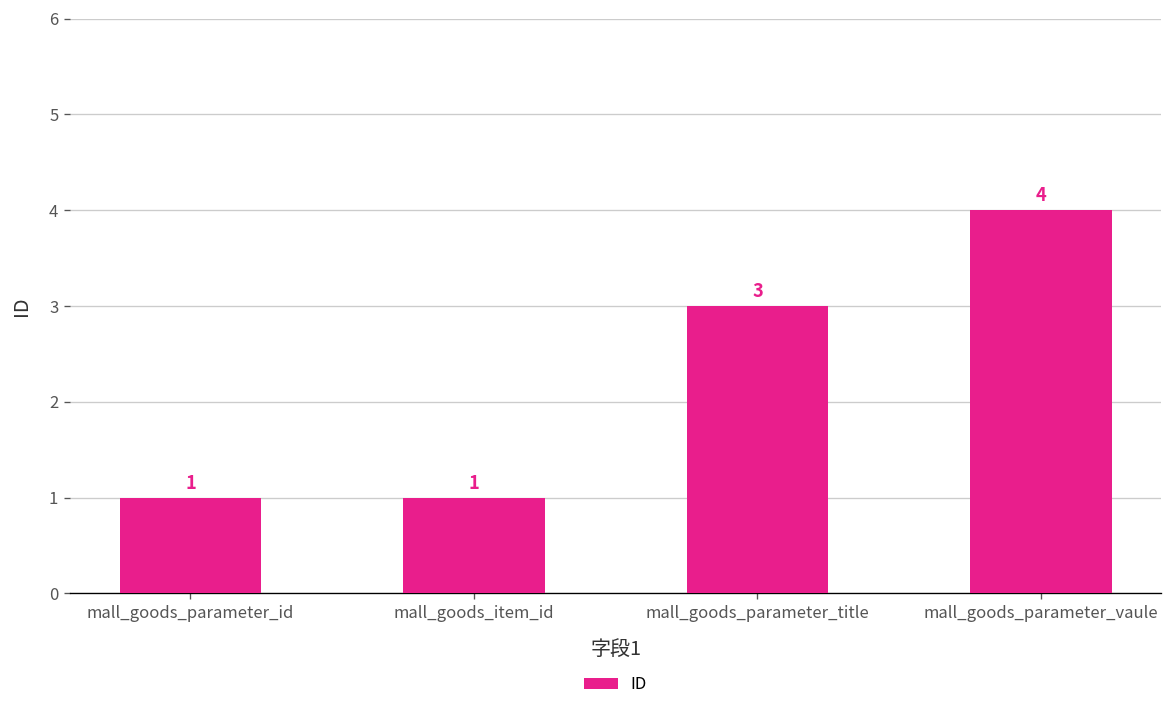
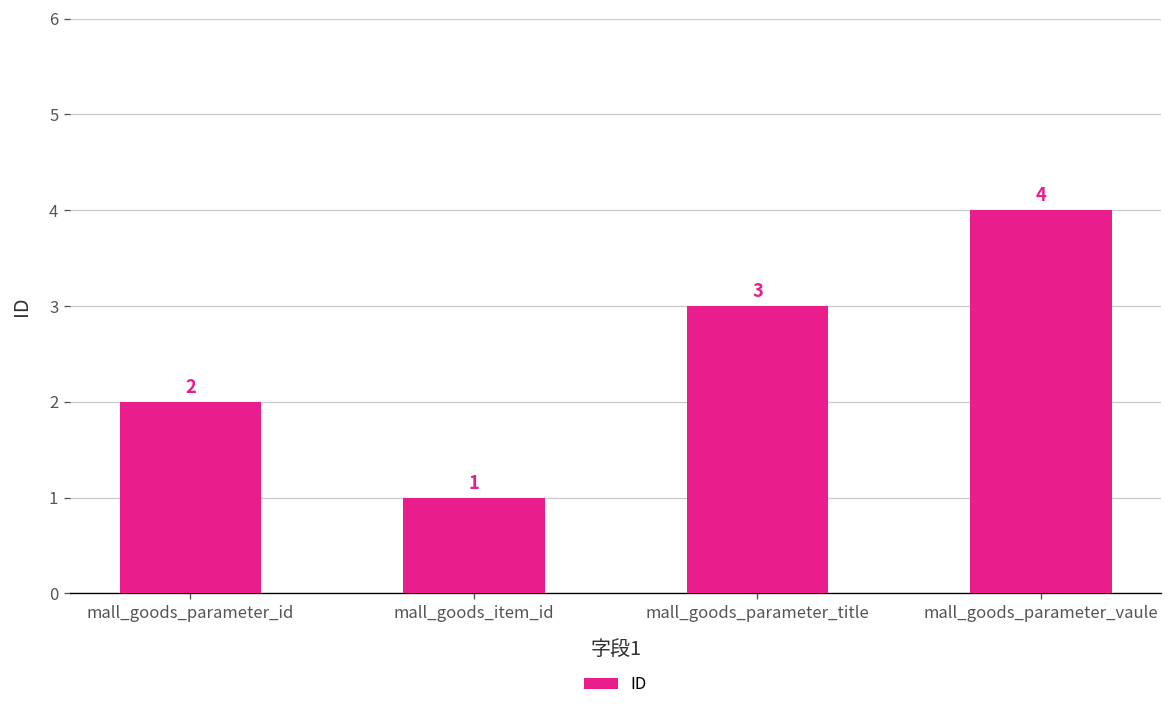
mall_goods_parameter_id: 1 -> 2
